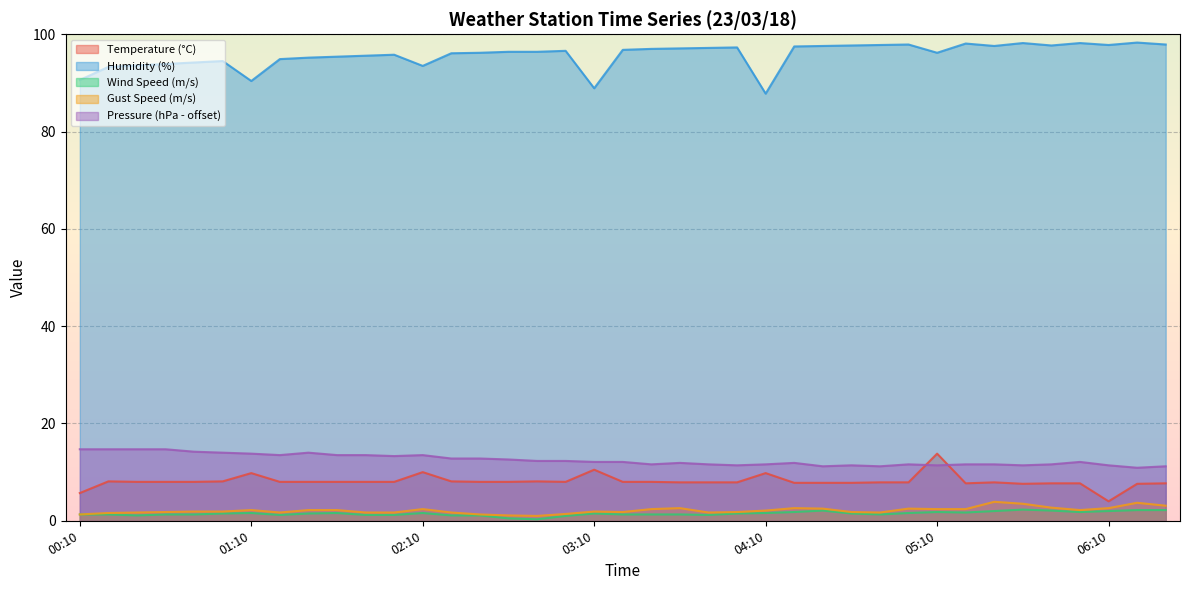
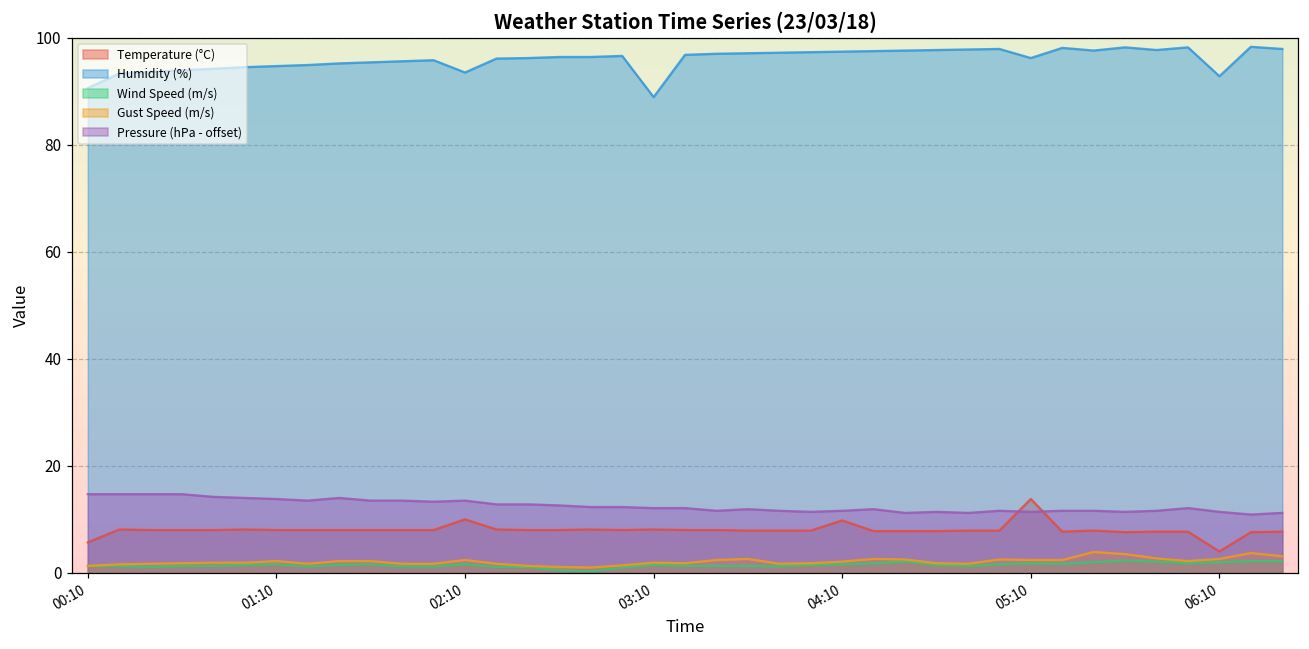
Temperature (°C), 01:10: 10 -> 8
Humidity (%), 01:10: 90 -> 95
Temperature (°C), 03:10: 11 -> 8
Humidity (%), 04:10: 88 -> 97
Humidity (%), 06:10: 98 -> 93
